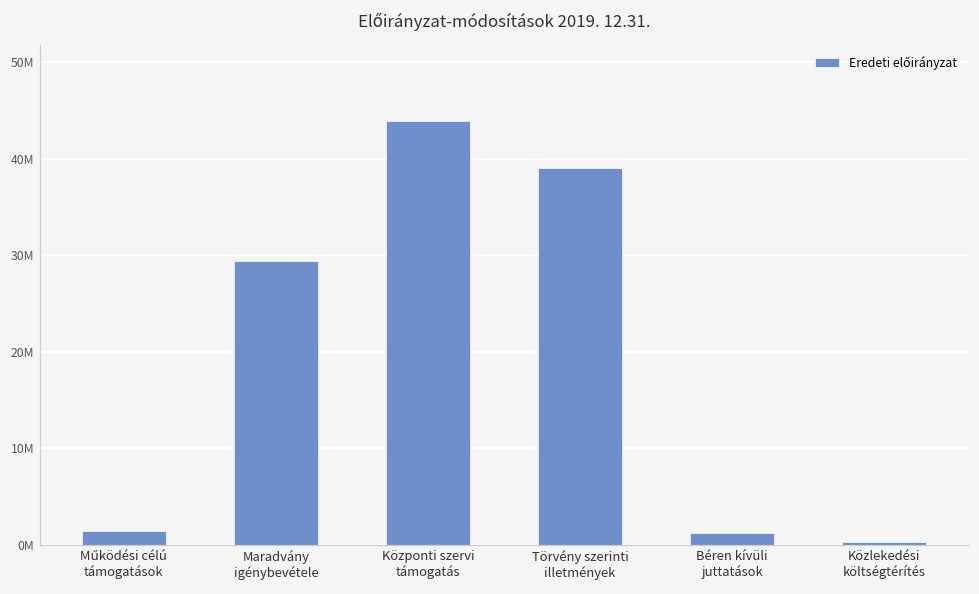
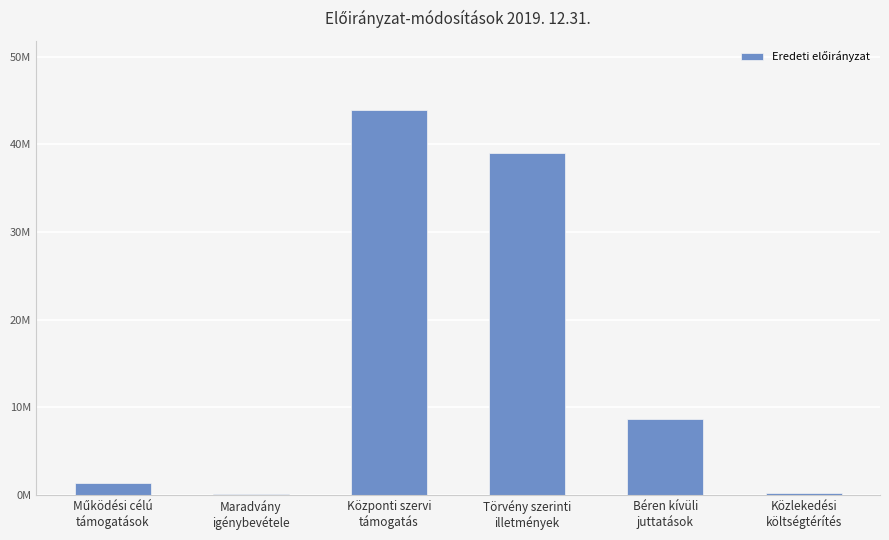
Maradvány igénybevétele: 29000000 -> 0
Béren kívüli juttatások: 1000000 -> 9000000
